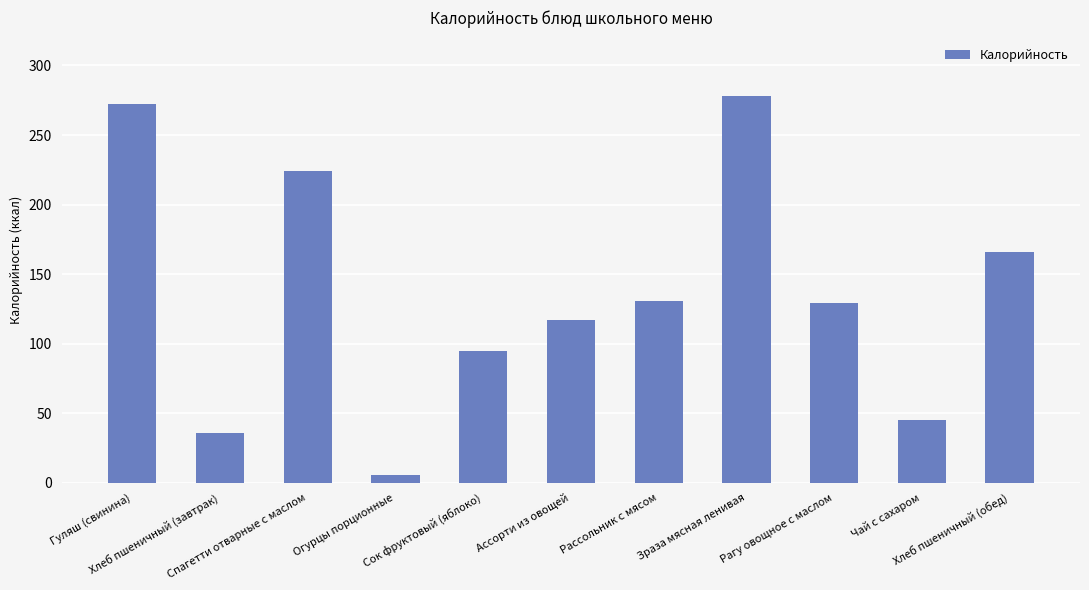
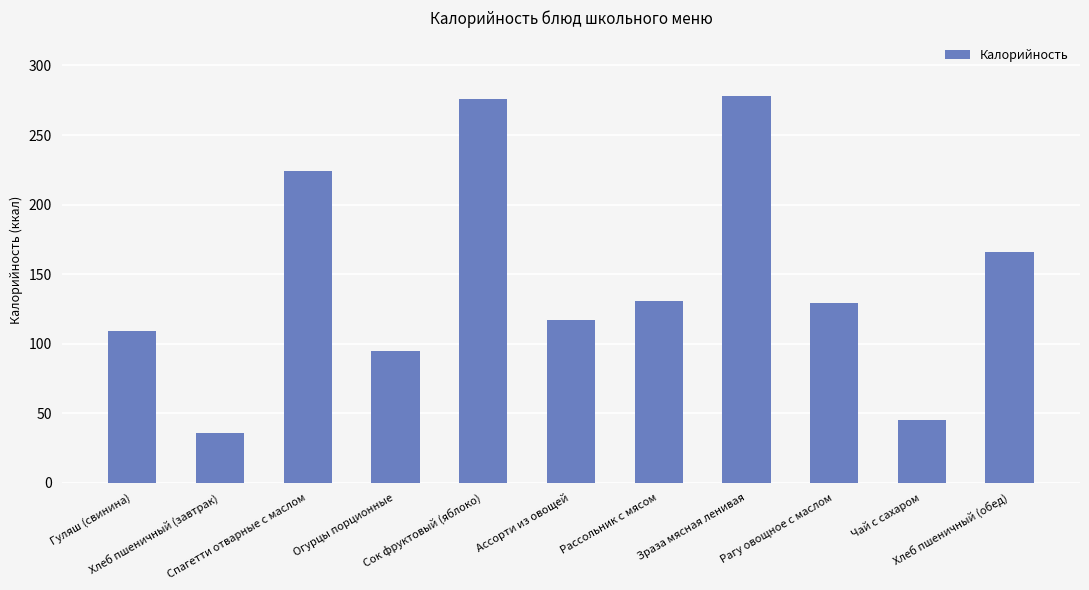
Гуляш (свинина): 272 -> 109
Огурцы порционные: 6 -> 95
Сок фруктовый (яблоко): 95 -> 276
